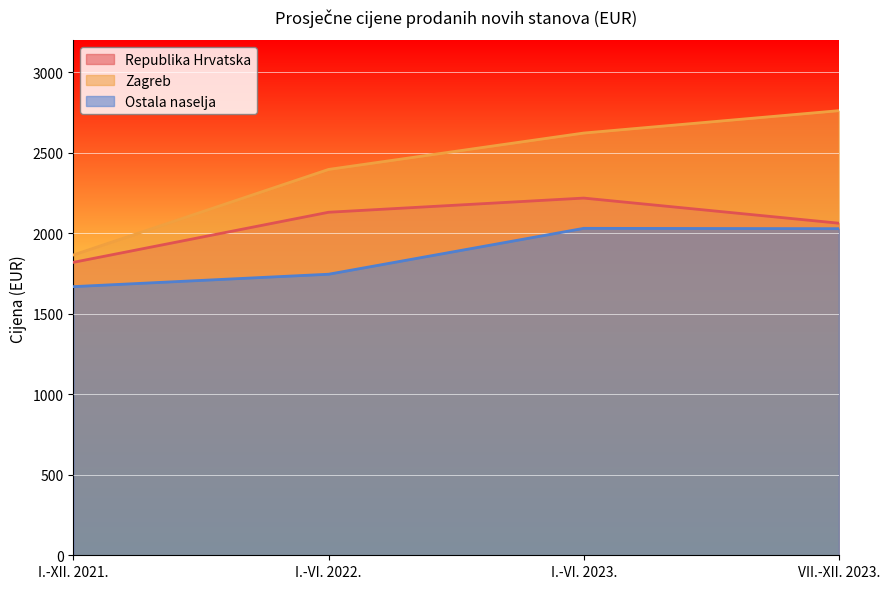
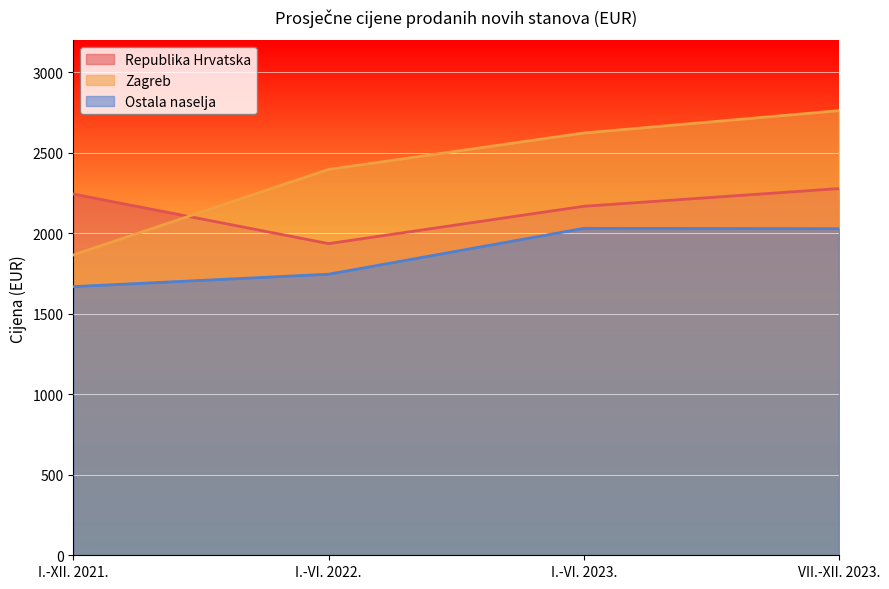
Republika Hrvatska, I.-XII. 2021.: 1820 -> 2240
Republika Hrvatska, I.-VI. 2022.: 2130 -> 1940
Republika Hrvatska, I.-VI. 2023.: 2220 -> 2170
Republika Hrvatska, VII.-XII. 2023.: 2060 -> 2280
